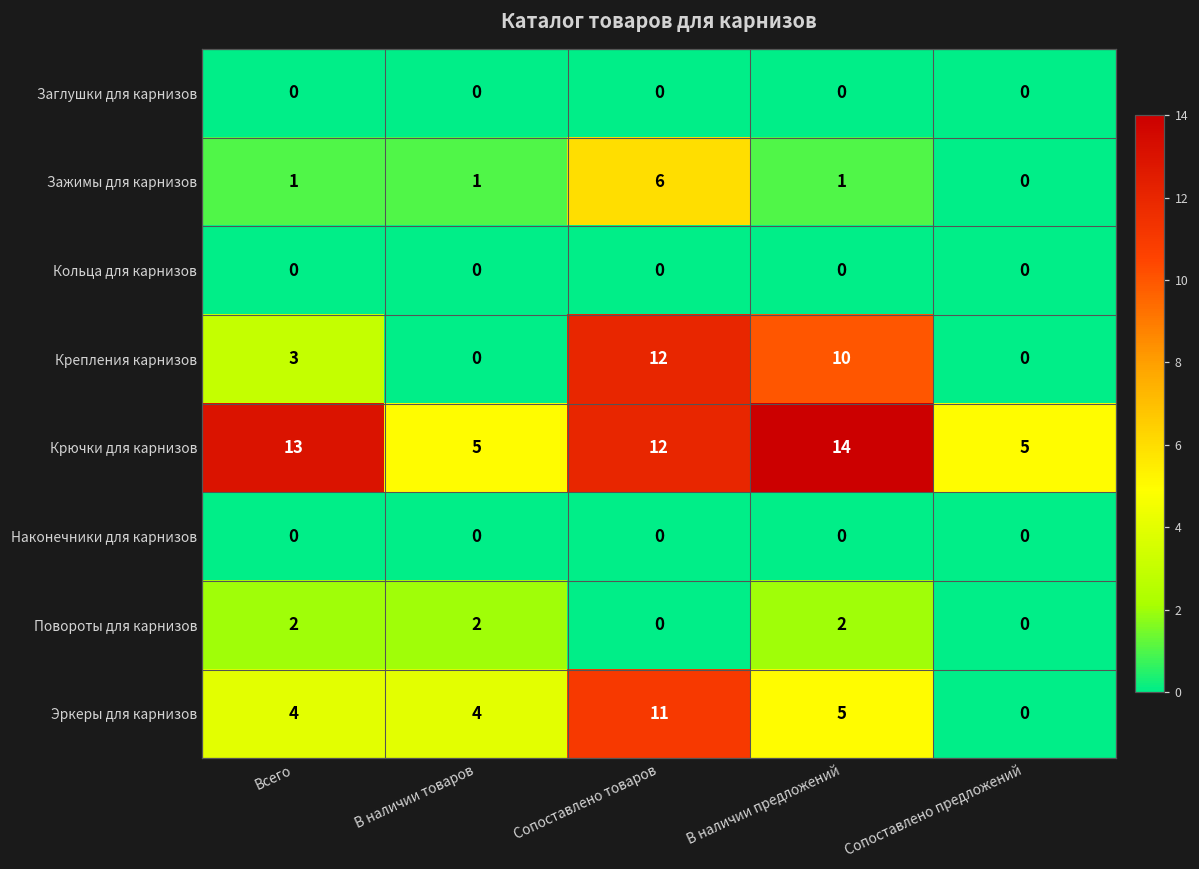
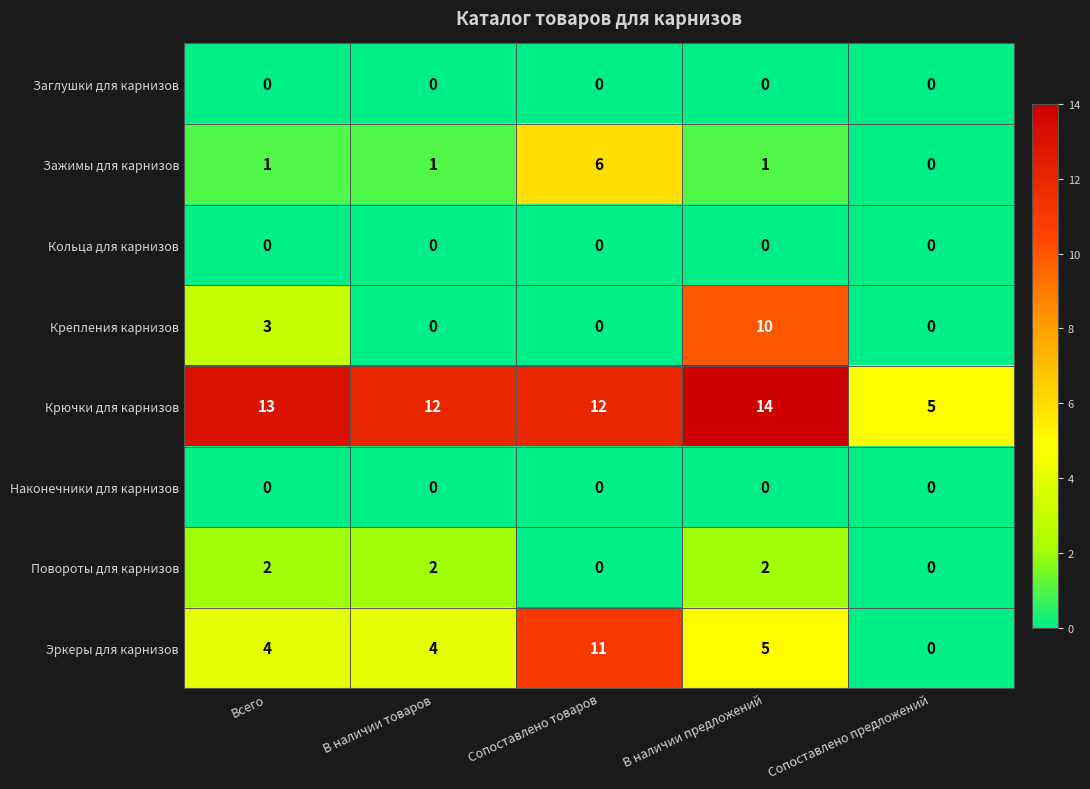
Крепления карнизов, Сопоставлено товаров: 12 -> 0
Крючки для карнизов, В наличии товаров: 5 -> 12
